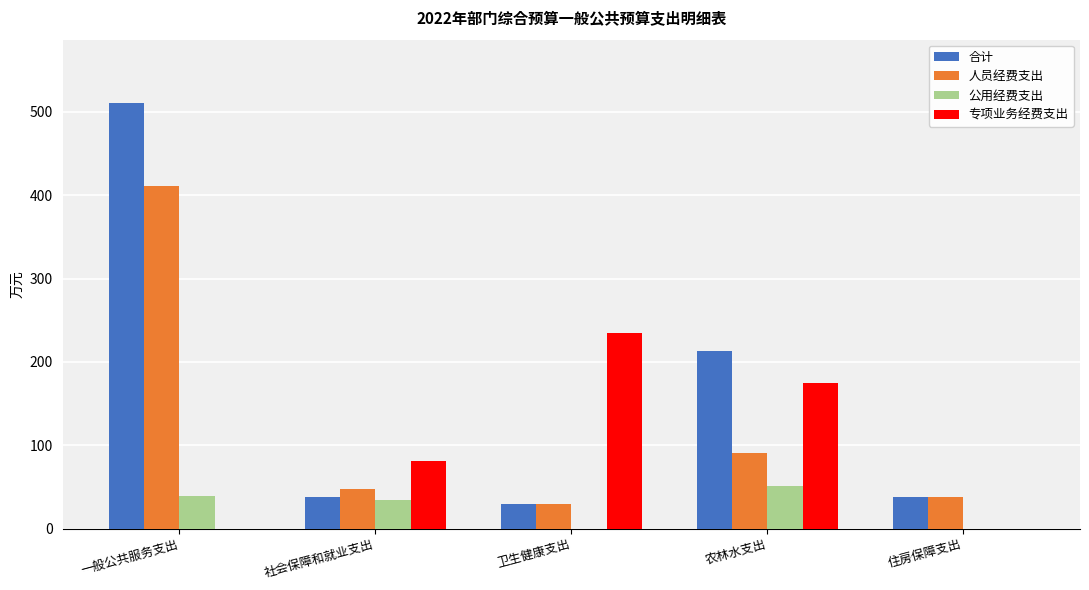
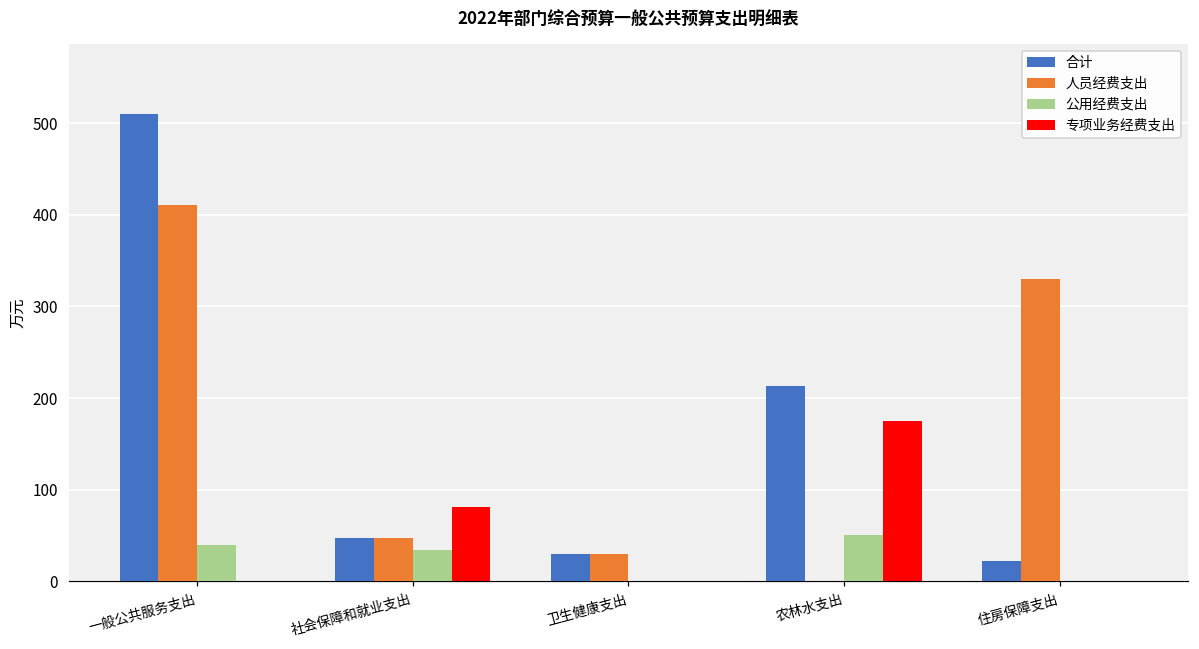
合计, 社会保障和就业支出: 40 -> 50
专项业务经费支出, 卫生健康支出: 230 -> 0
人员经费支出, 农林水支出: 90 -> 0
合计, 住房保障支出: 40 -> 20
人员经费支出, 住房保障支出: 40 -> 330
